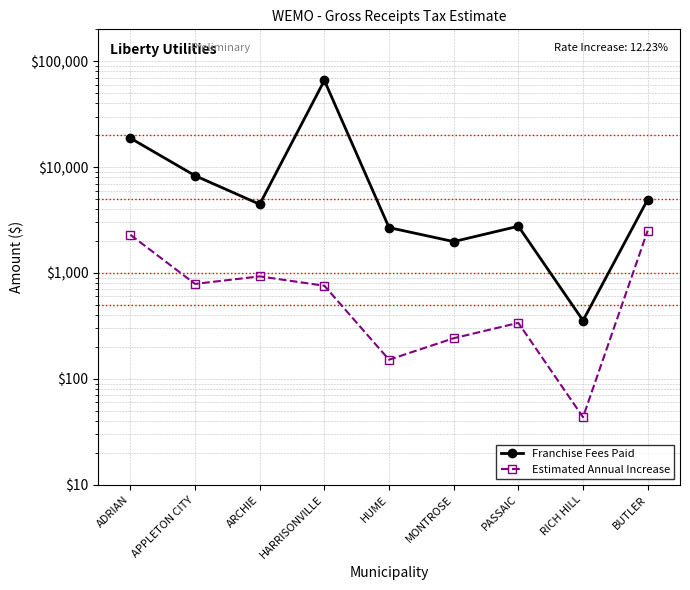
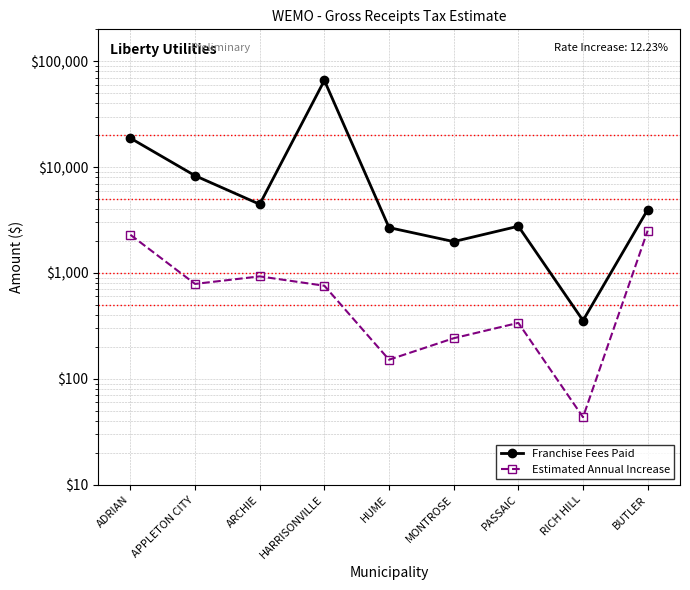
Franchise Fees Paid, BUTLER: $5,000 -> $4,000
